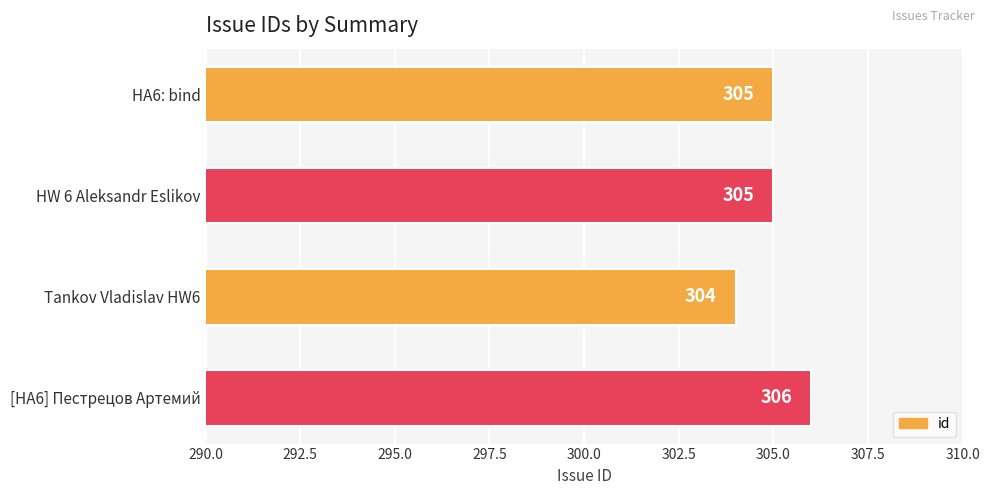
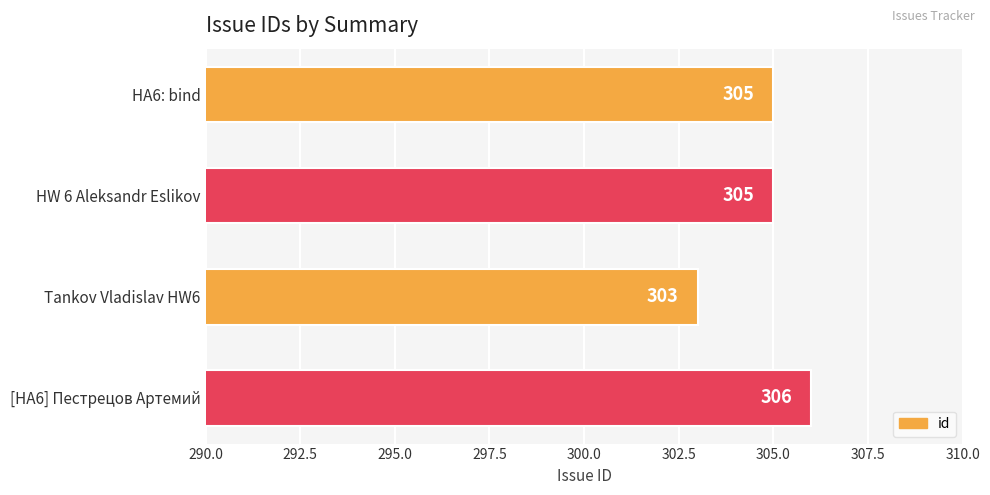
Tankov Vladislav HW6: 304 -> 303
